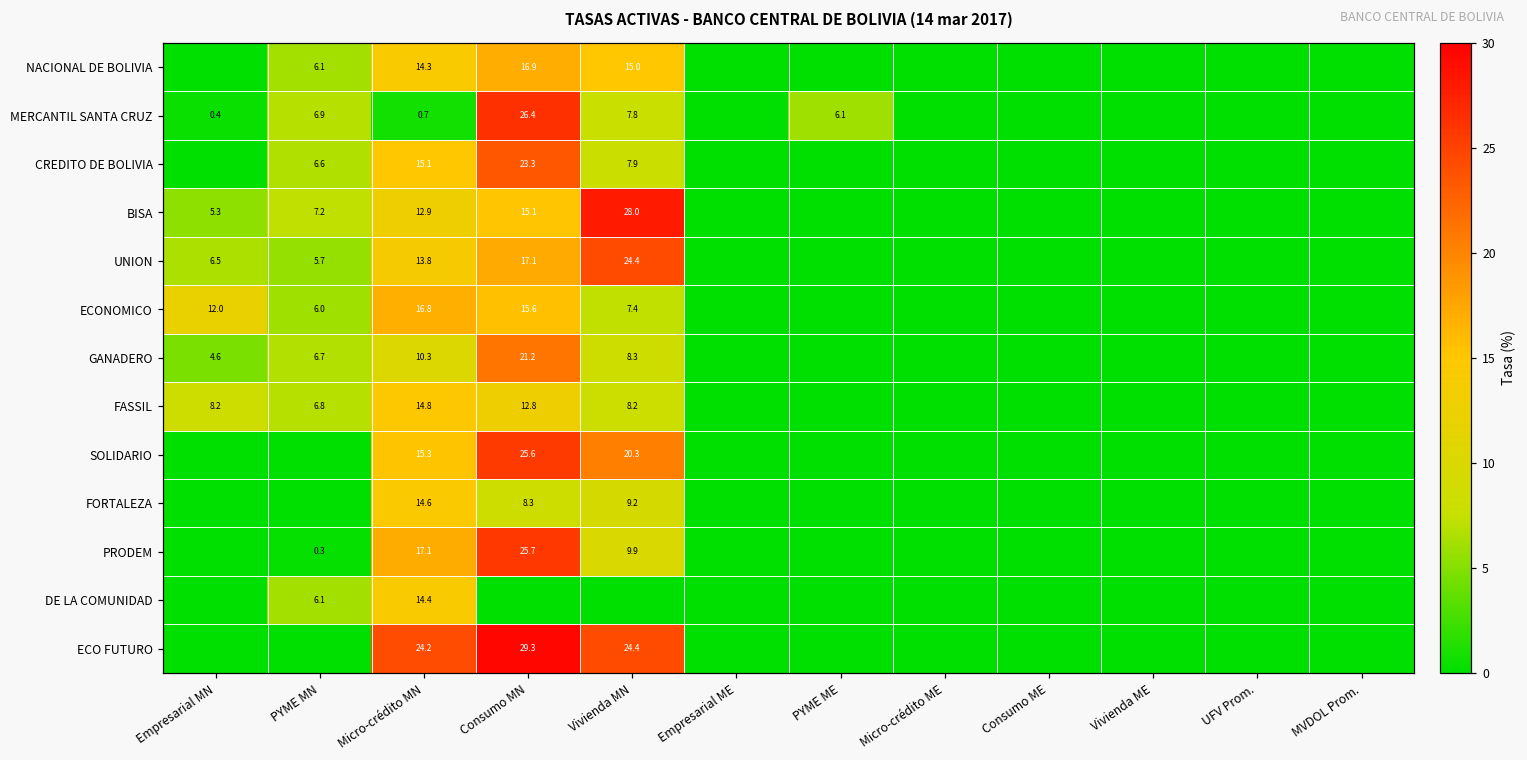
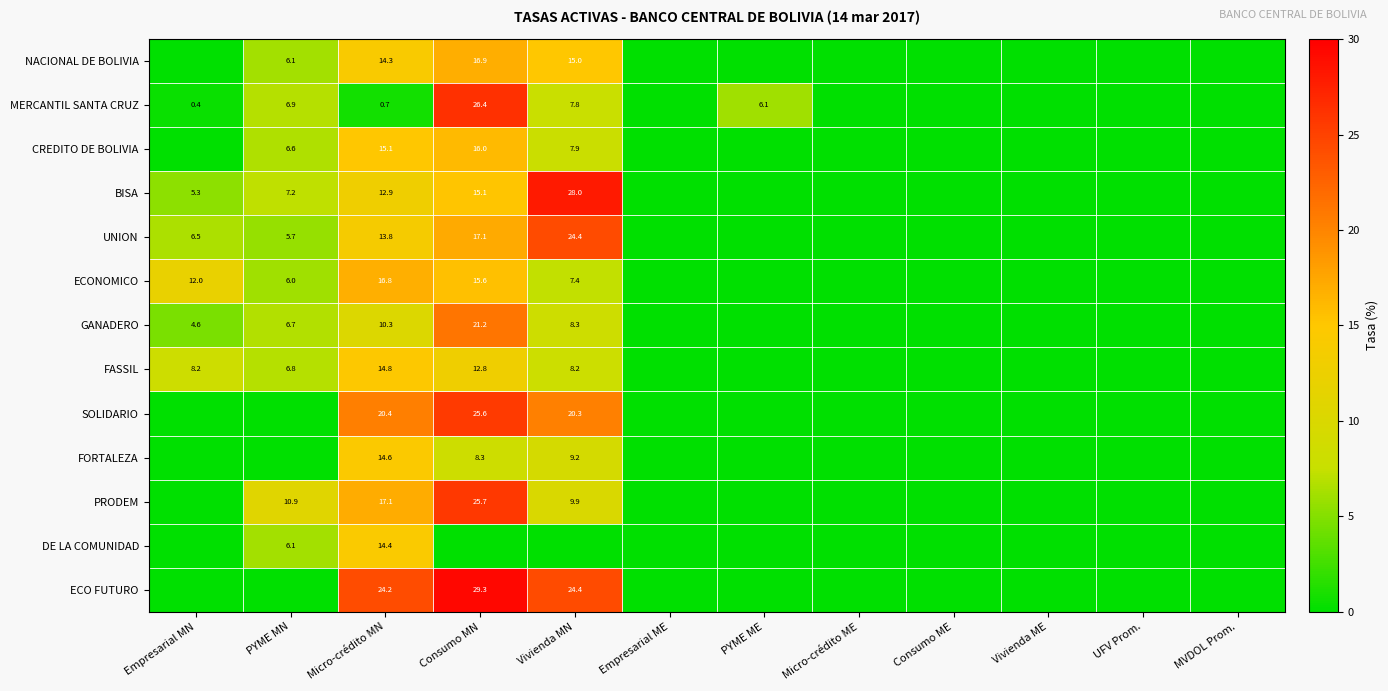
CREDITO DE BOLIVIA, Consumo MN: 23.3 -> 16.0
SOLIDARIO, Micro-crédito MN: 15.3 -> 20.4
PRODEM, PYME MN: 0.3 -> 10.9
